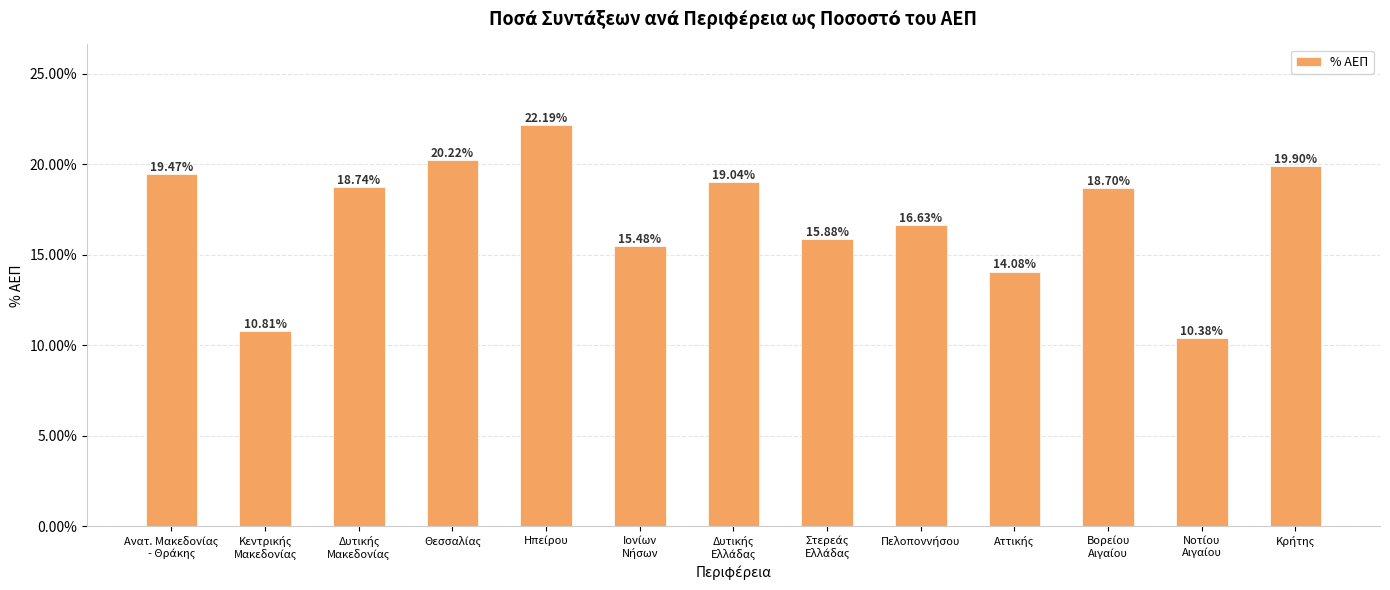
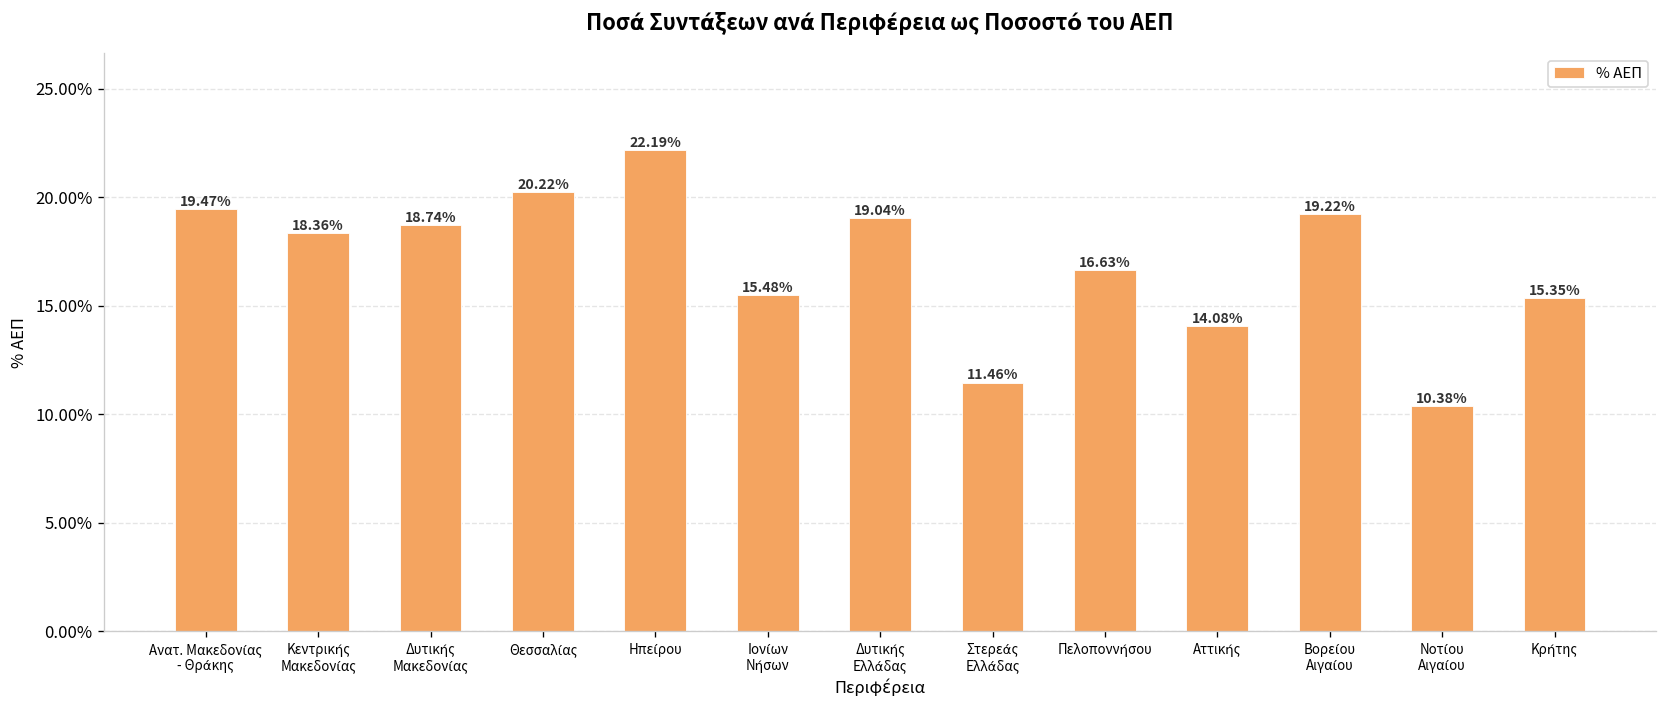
Κεντρικής Μακεδονίας: 10.81% -> 18.36%
Στερεάς Ελλάδας: 15.88% -> 11.46%
Βορείου Αιγαίου: 18.70% -> 19.22%
Κρήτης: 19.90% -> 15.35%
